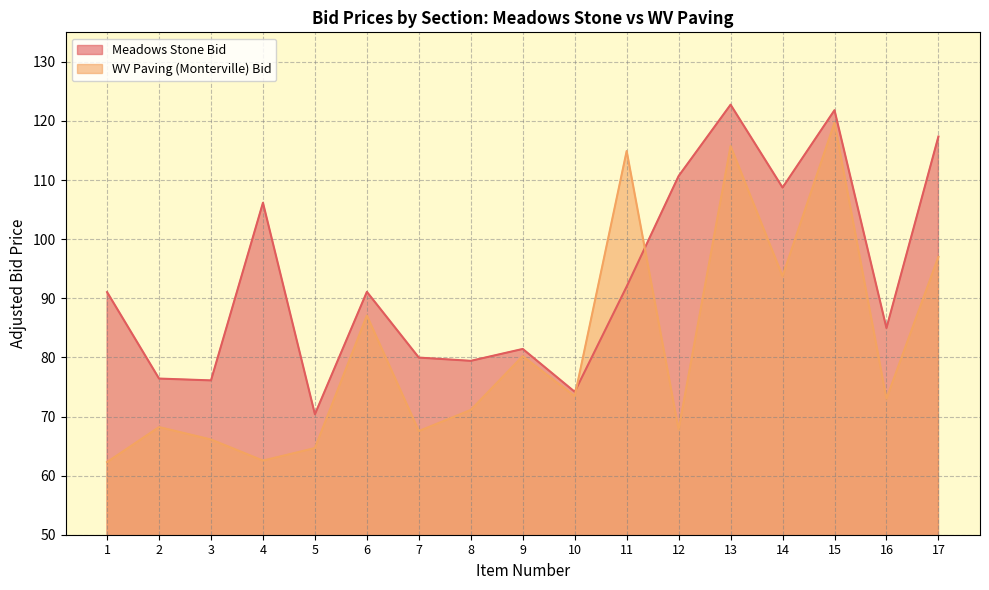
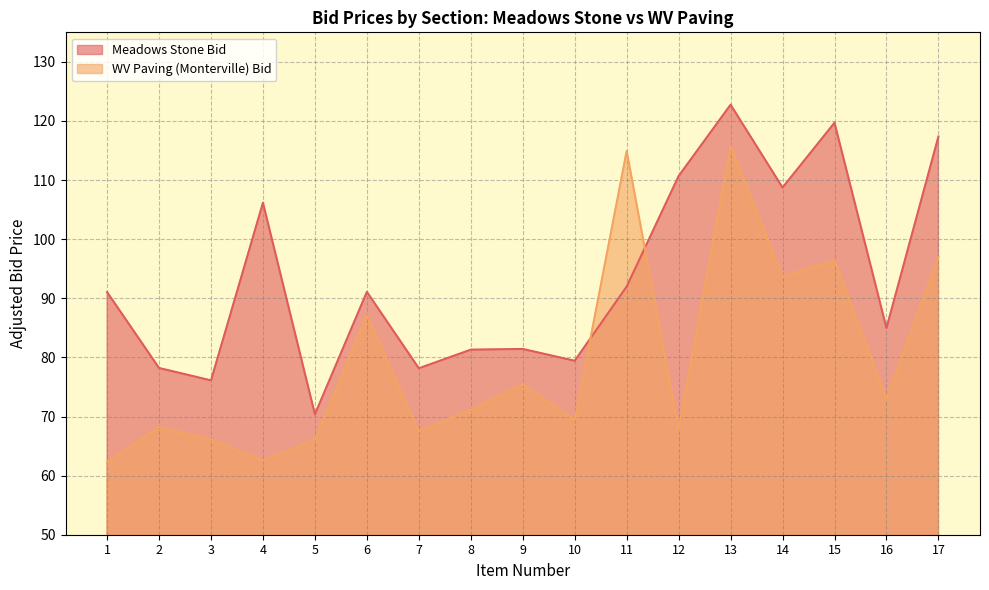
Meadows Stone Bid, 2: 76 -> 78
WV Paving (Monterville) Bid, 5: 65 -> 66
Meadows Stone Bid, 7: 80 -> 78
Meadows Stone Bid, 8: 79 -> 81
WV Paving (Monterville) Bid, 9: 80 -> 75
Meadows Stone Bid, 10: 74 -> 79
WV Paving (Monterville) Bid, 10: 73 -> 69
Meadows Stone Bid, 15: 122 -> 120
WV Paving (Monterville) Bid, 15: 120 -> 96
